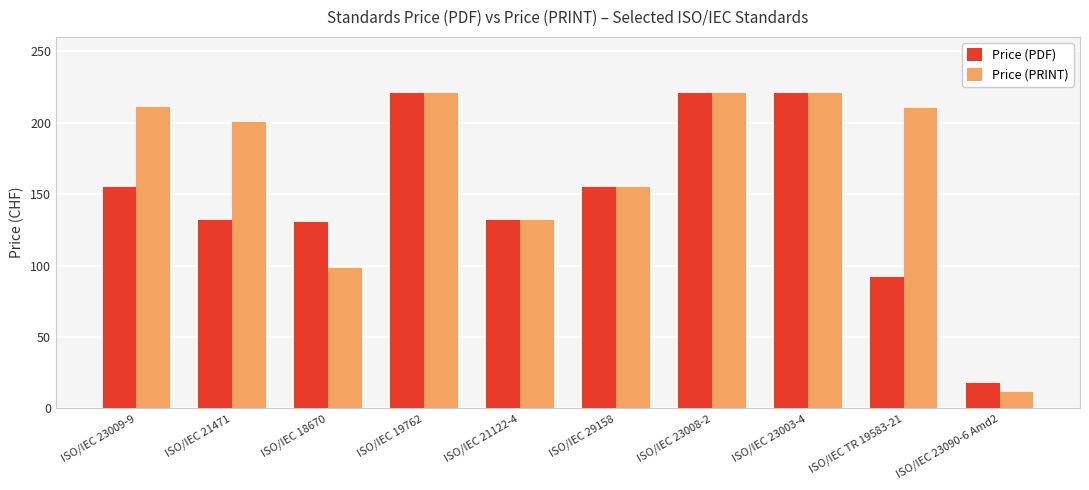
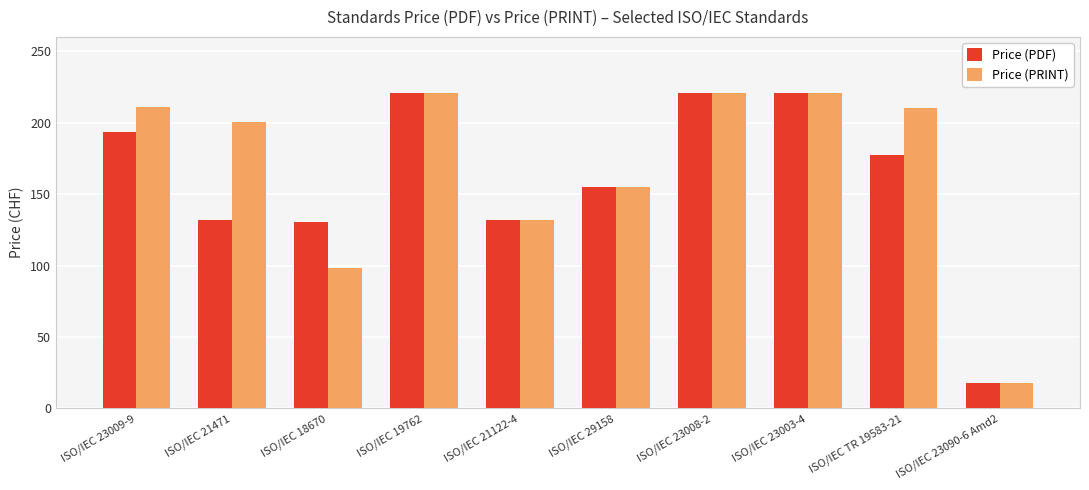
Price (PDF), ISO/IEC 23009-9: 155 -> 194
Price (PDF), ISO/IEC TR 19583-21: 92 -> 177
Price (PRINT), ISO/IEC 23090-6 Amd2: 12 -> 18
